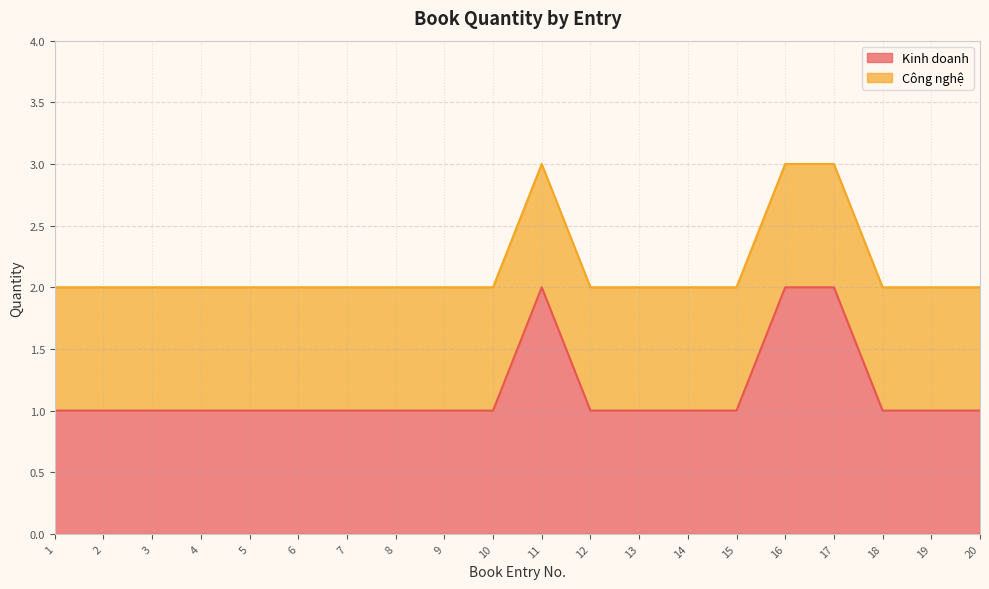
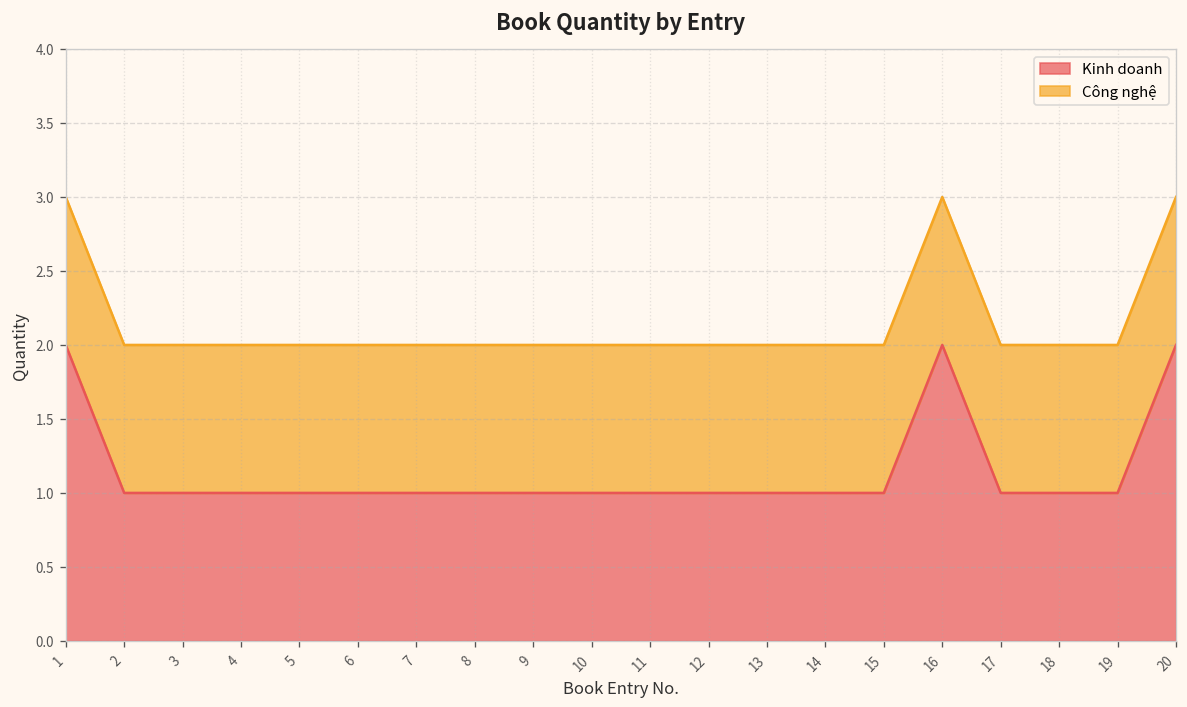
Kinh doanh, 1: 1 -> 2
Kinh doanh, 11: 2 -> 1
Kinh doanh, 17: 2 -> 1
Kinh doanh, 20: 1 -> 2
